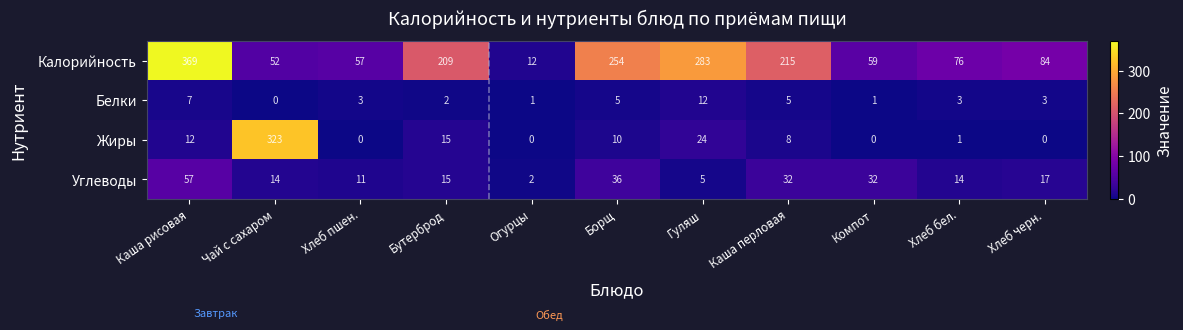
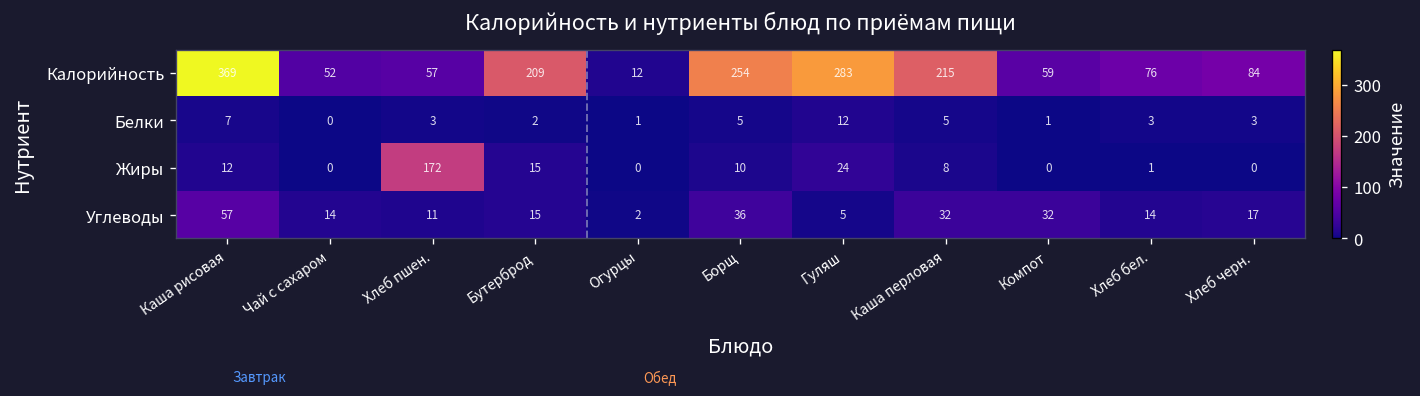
Жиры, Чай с сахаром: 323 -> 0
Жиры, Хлеб пшен.: 0 -> 172
